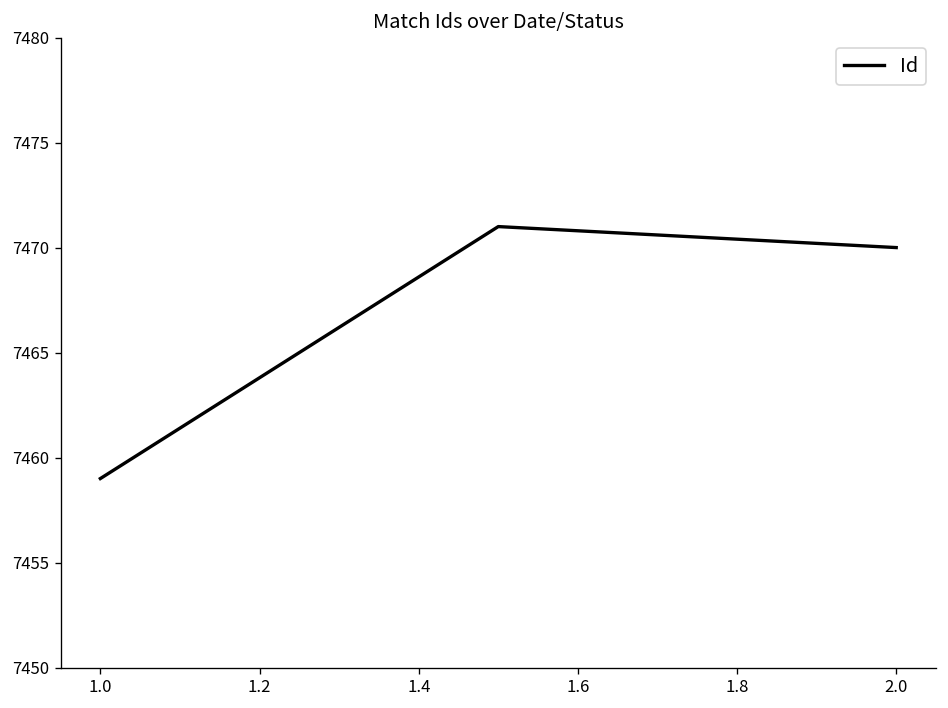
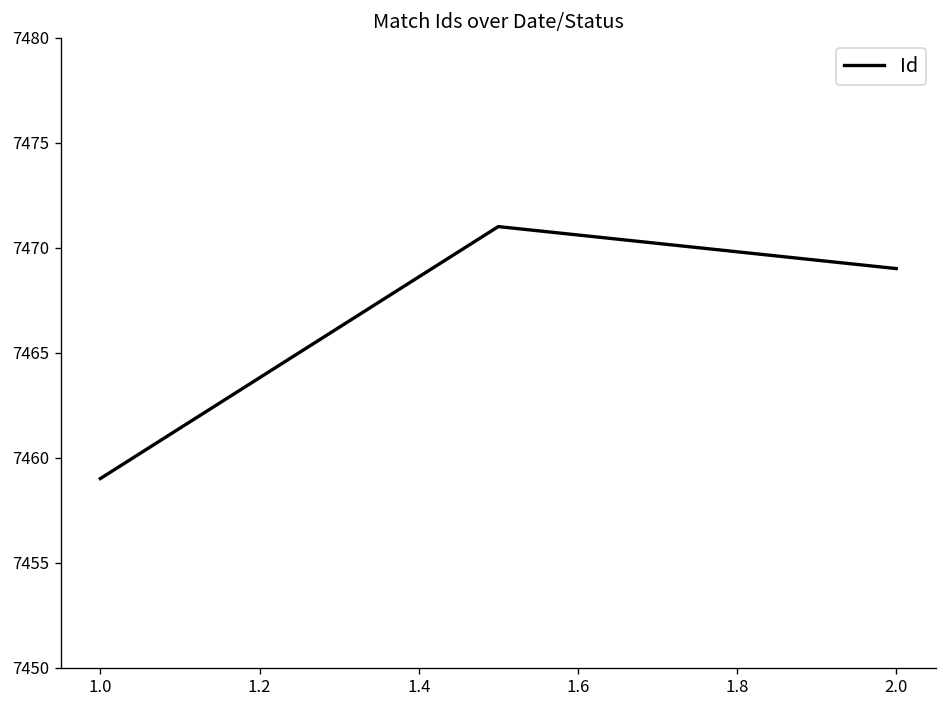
2.0: 7470 -> 7469
